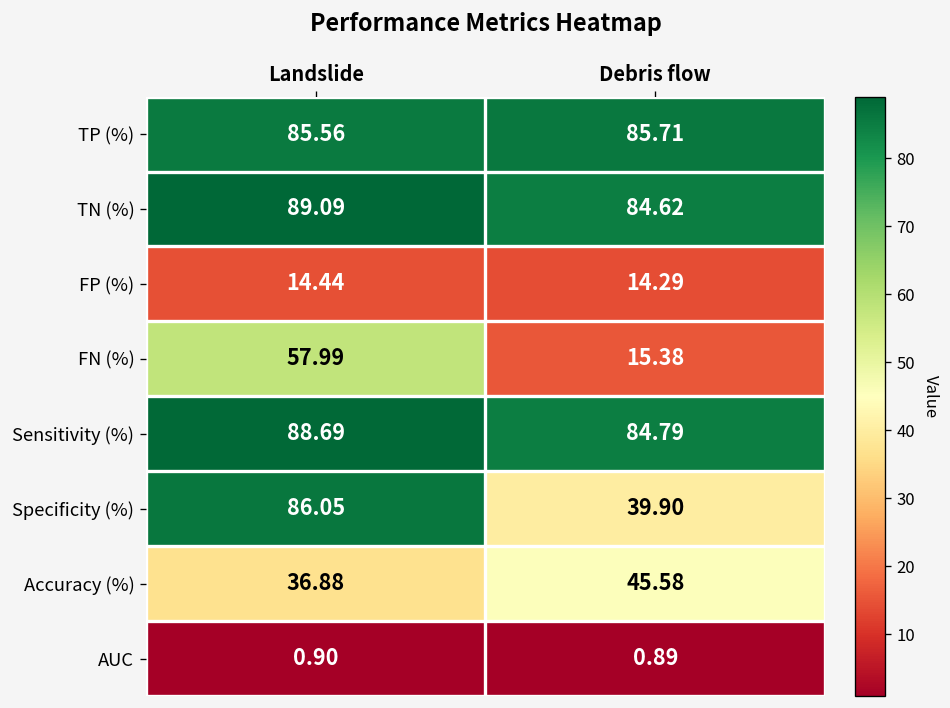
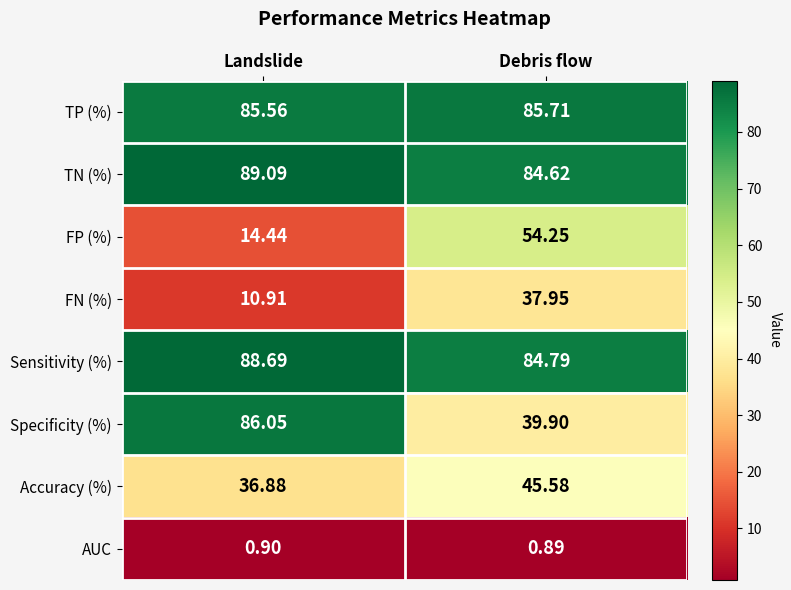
FP (%), Debris flow: 14.29 -> 54.25
FN (%), Landslide: 57.99 -> 10.91
FN (%), Debris flow: 15.38 -> 37.95
